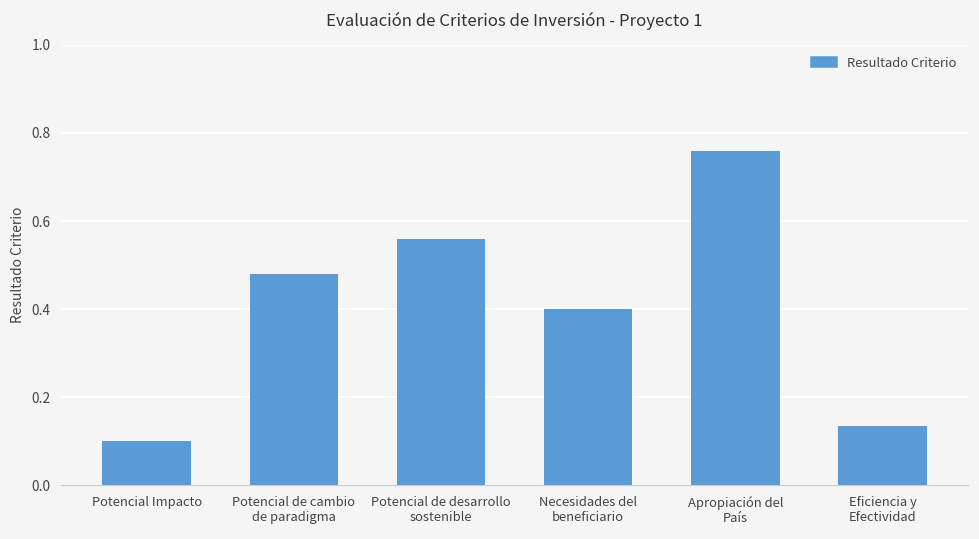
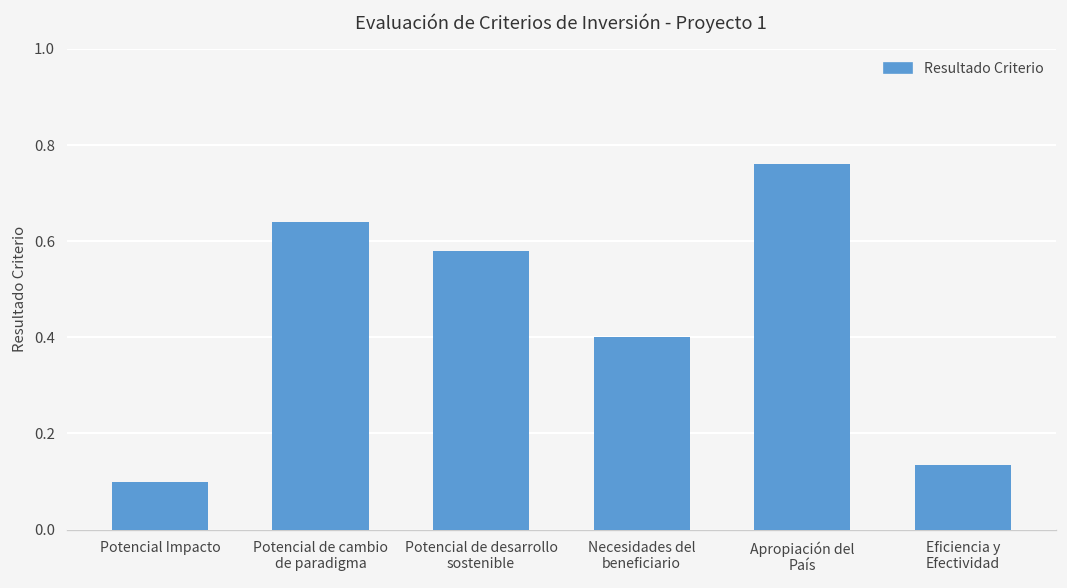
Potencial de cambio de paradigma: 0.48 -> 0.64
Potencial de desarrollo sostenible: 0.56 -> 0.58
